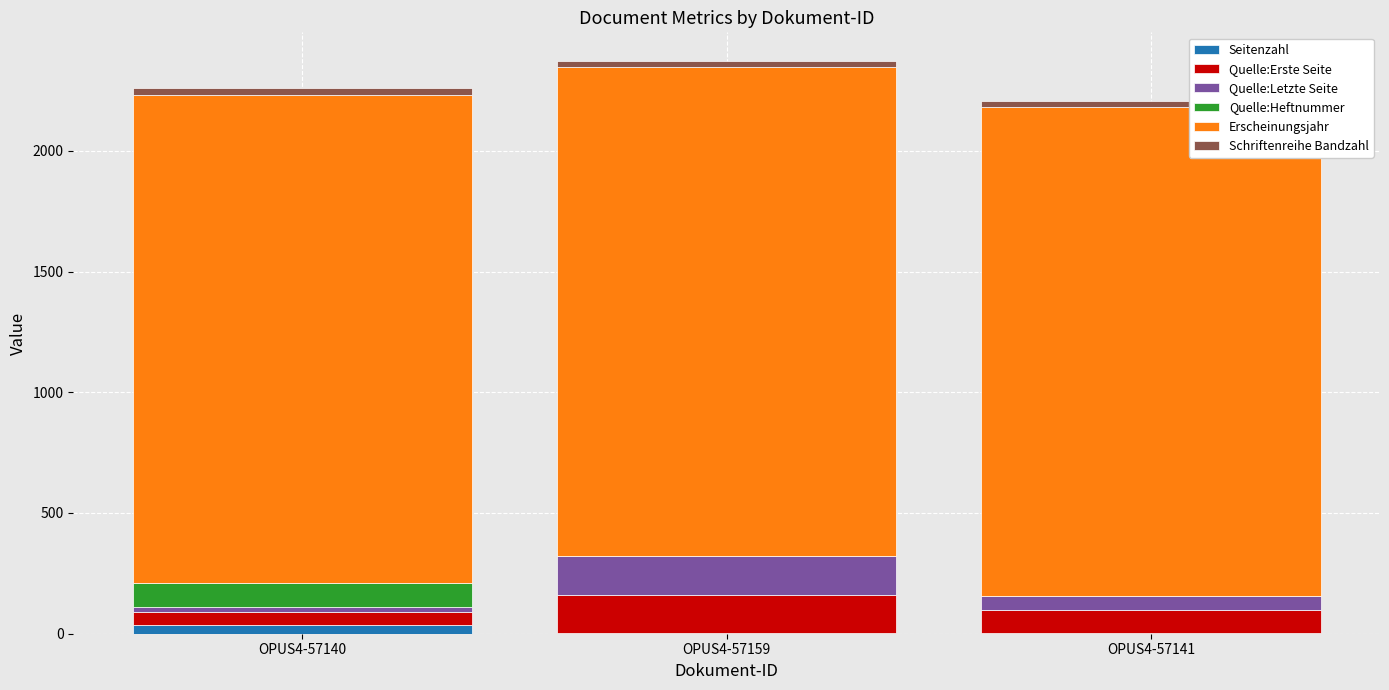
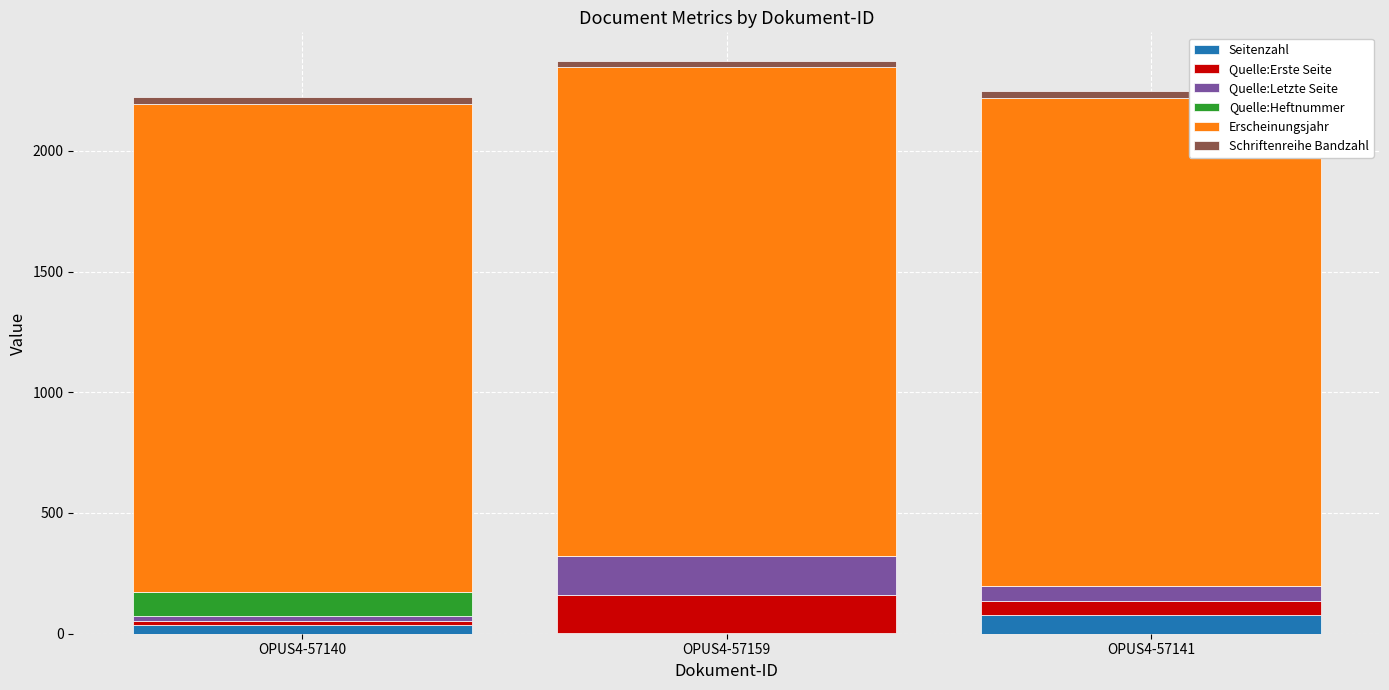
Quelle:Erste Seite, OPUS4-57140: 50 -> 20
Seitenzahl, OPUS4-57141: 0 -> 80
Quelle:Erste Seite, OPUS4-57141: 90 -> 60
